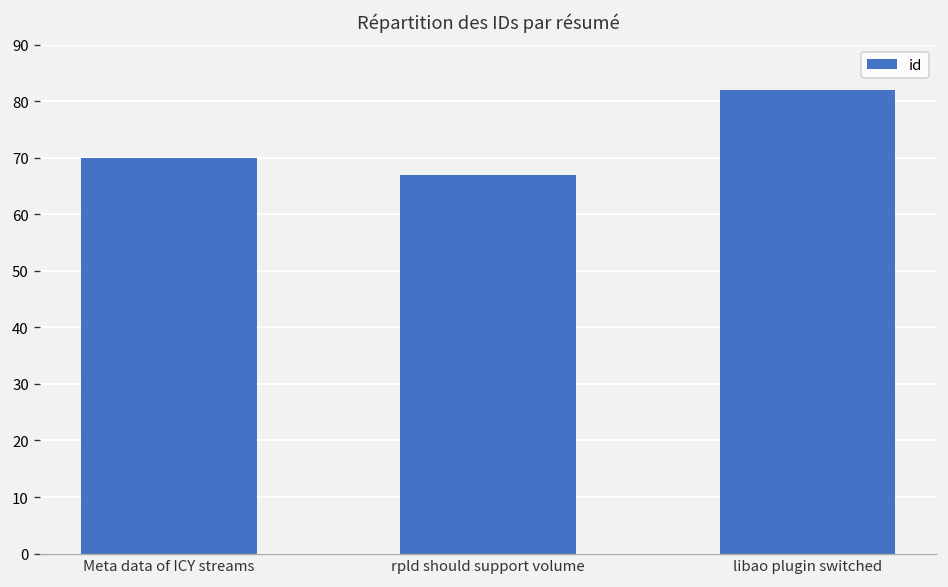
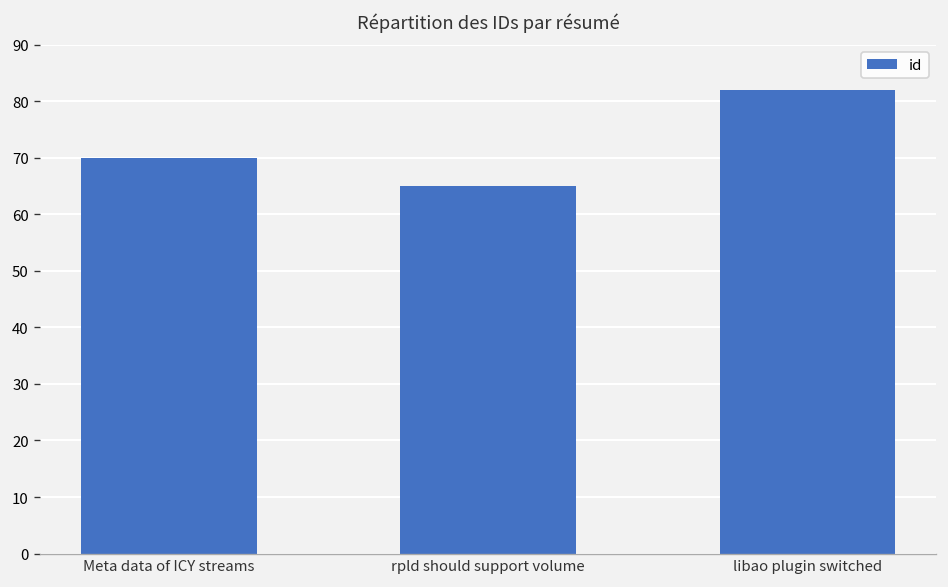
rpld should support volume: 67 -> 65
